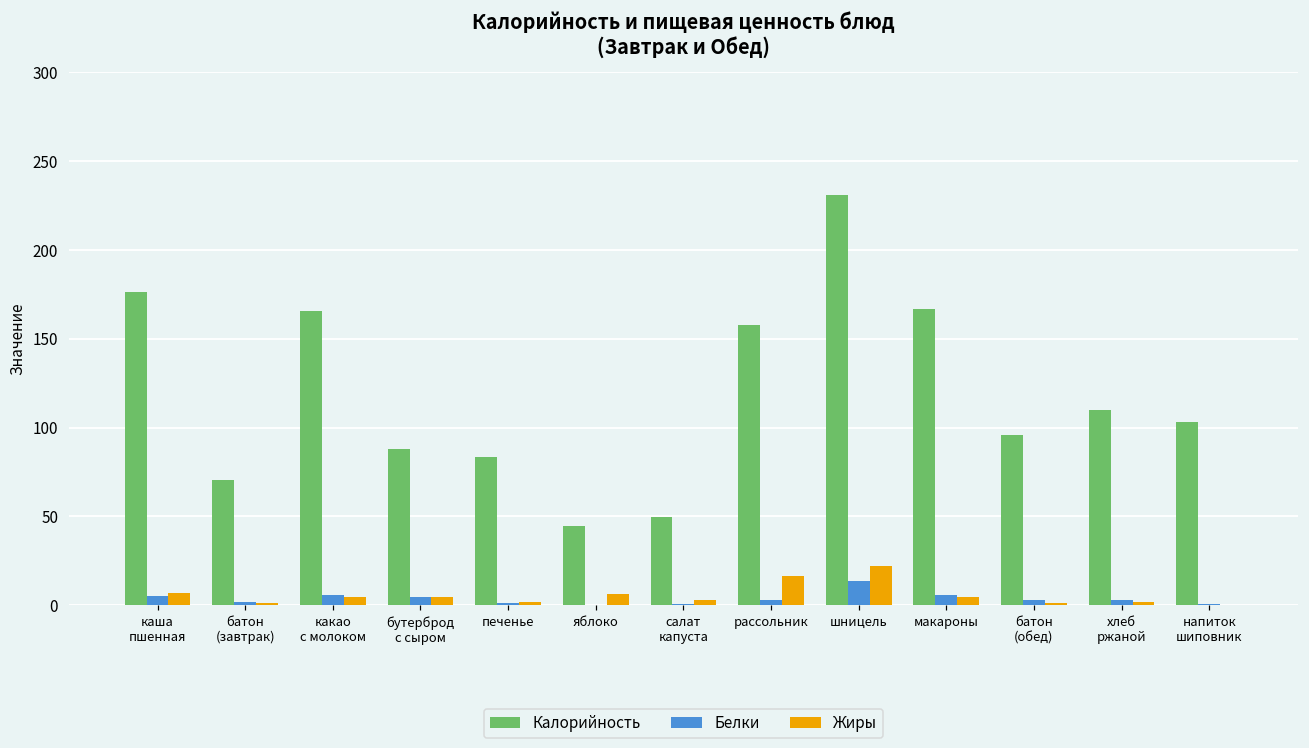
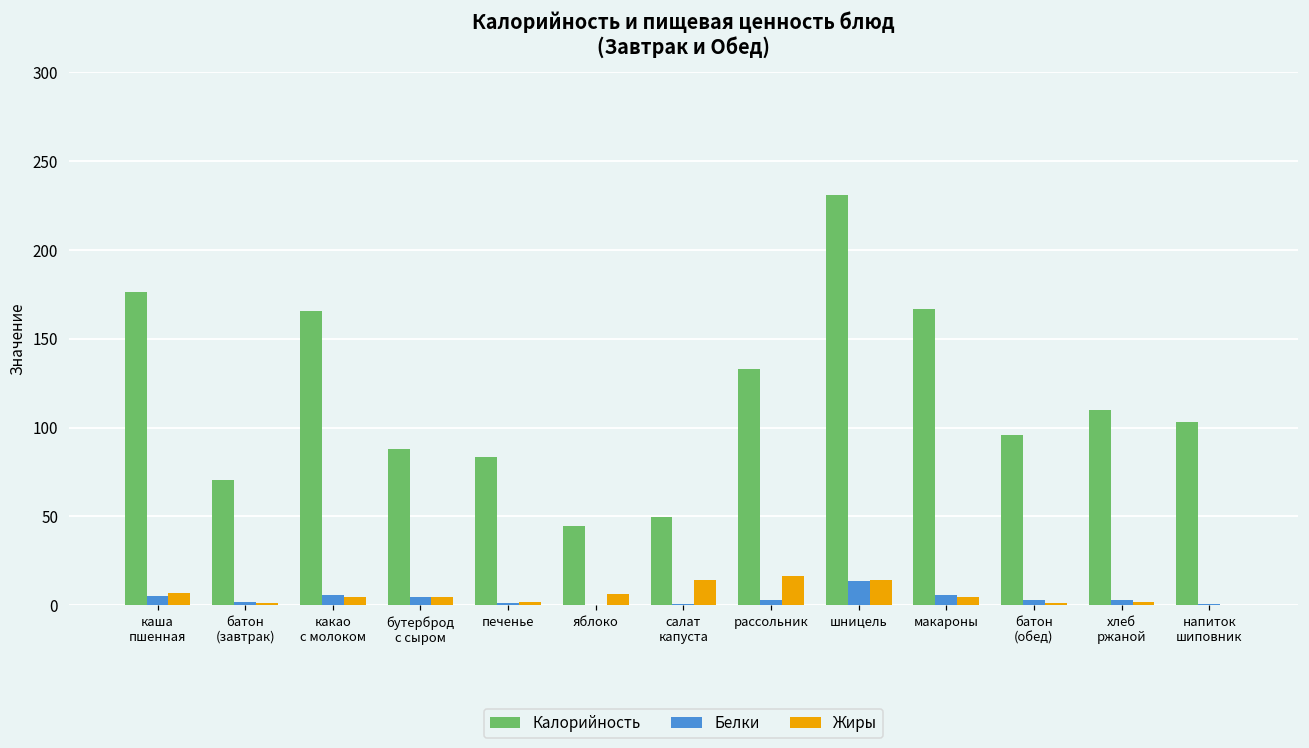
Жиры, салат капуста: 3 -> 14
Калорийность, рассольник: 158 -> 133
Жиры, шницель: 22 -> 14
